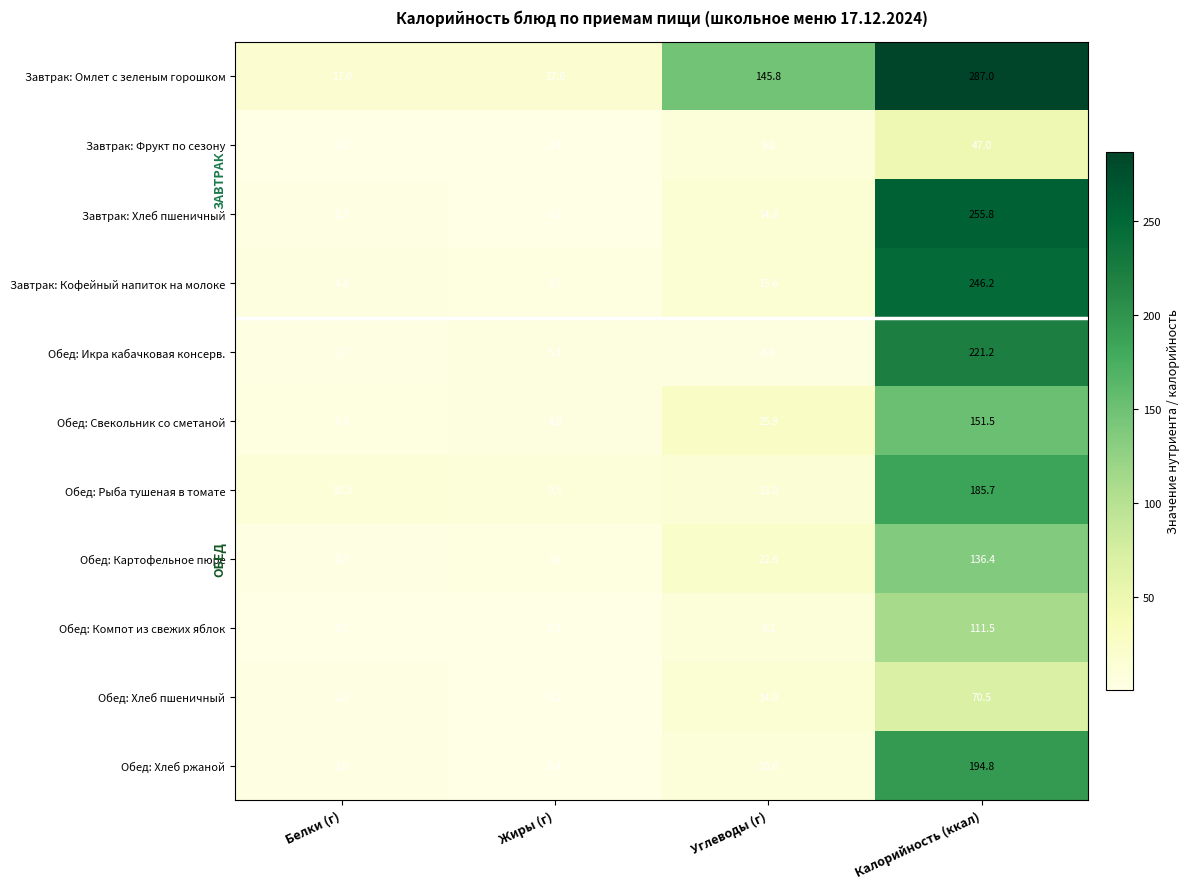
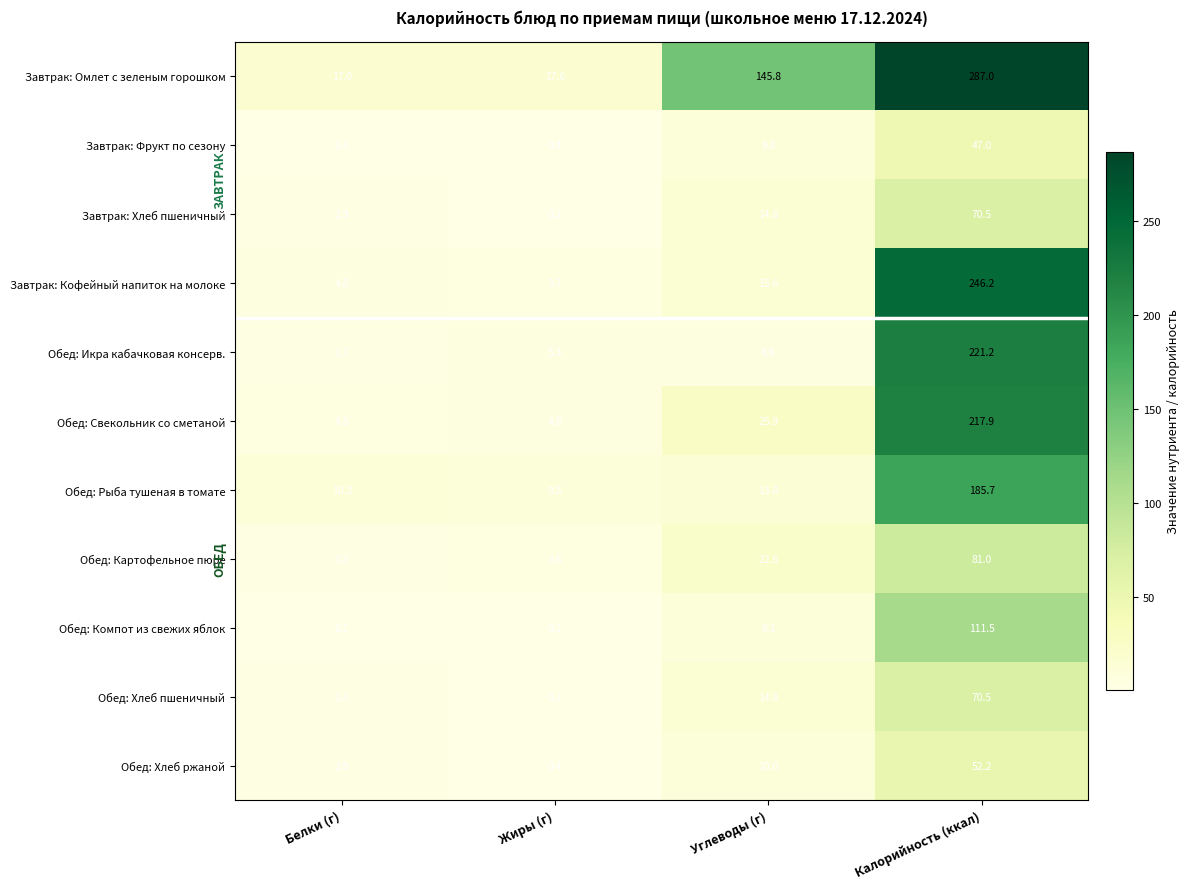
Завтрак: Хлеб пшеничный, Калорийность (ккал): 255.8 -> 70.5
Обед: Свекольник со сметаной, Калорийность (ккал): 151.5 -> 217.9
Обед: Картофельное пюре, Калорийность (ккал): 136.4 -> 81.0
Обед: Хлеб ржаной, Калорийность (ккал): 194.8 -> 52.2
